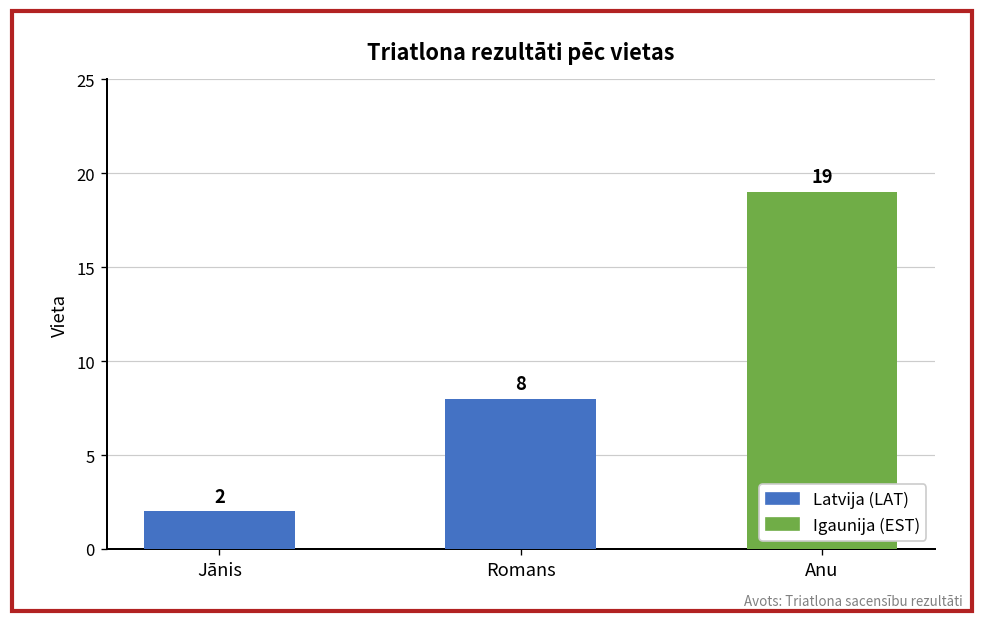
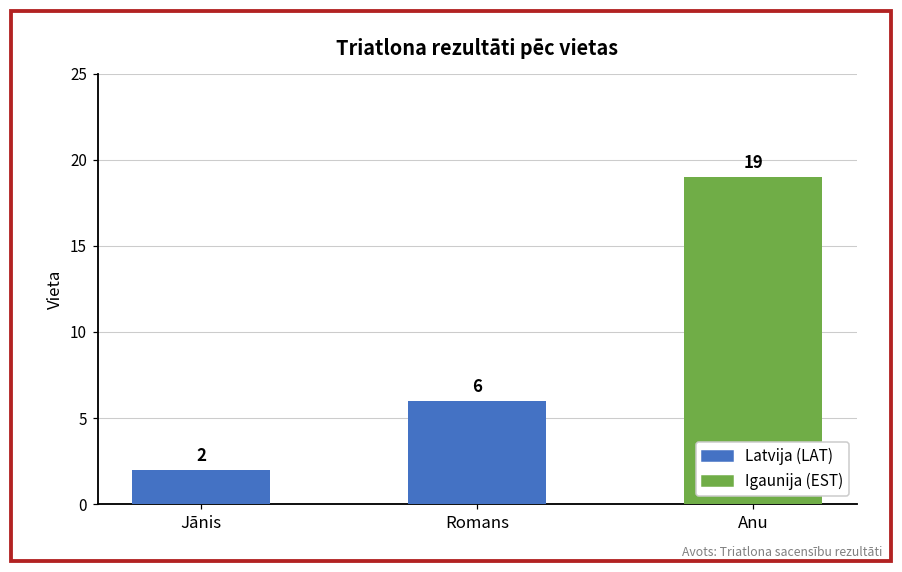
Romans: 8 -> 6
